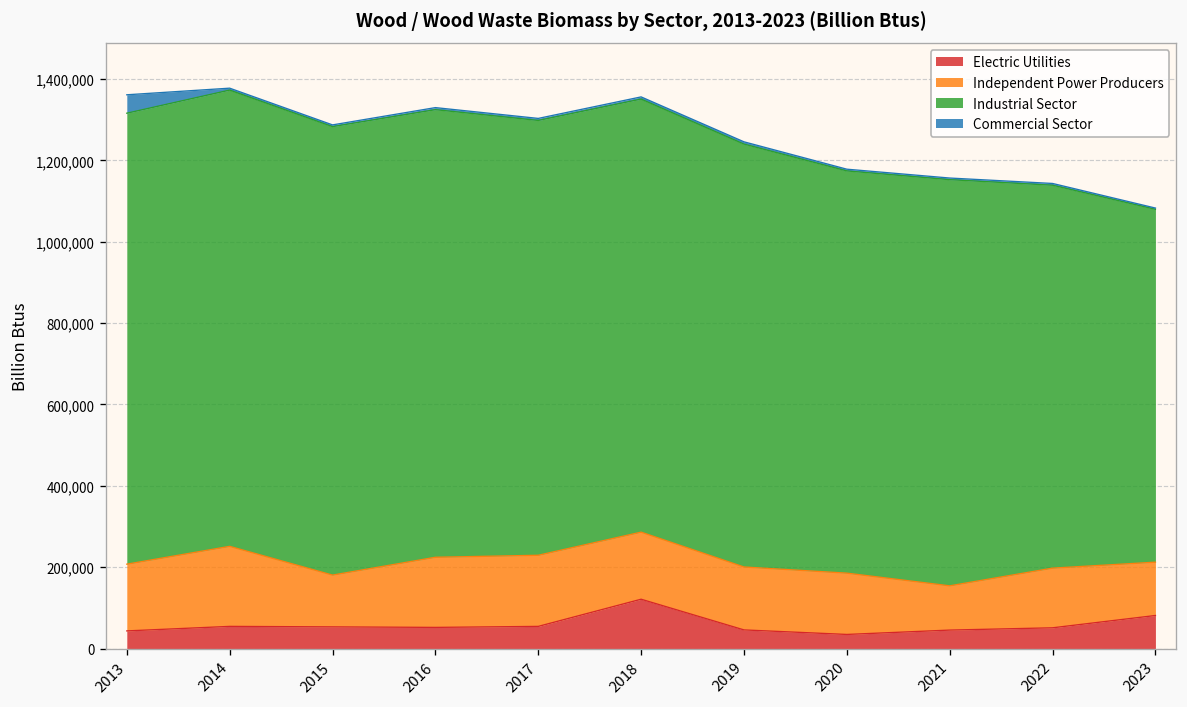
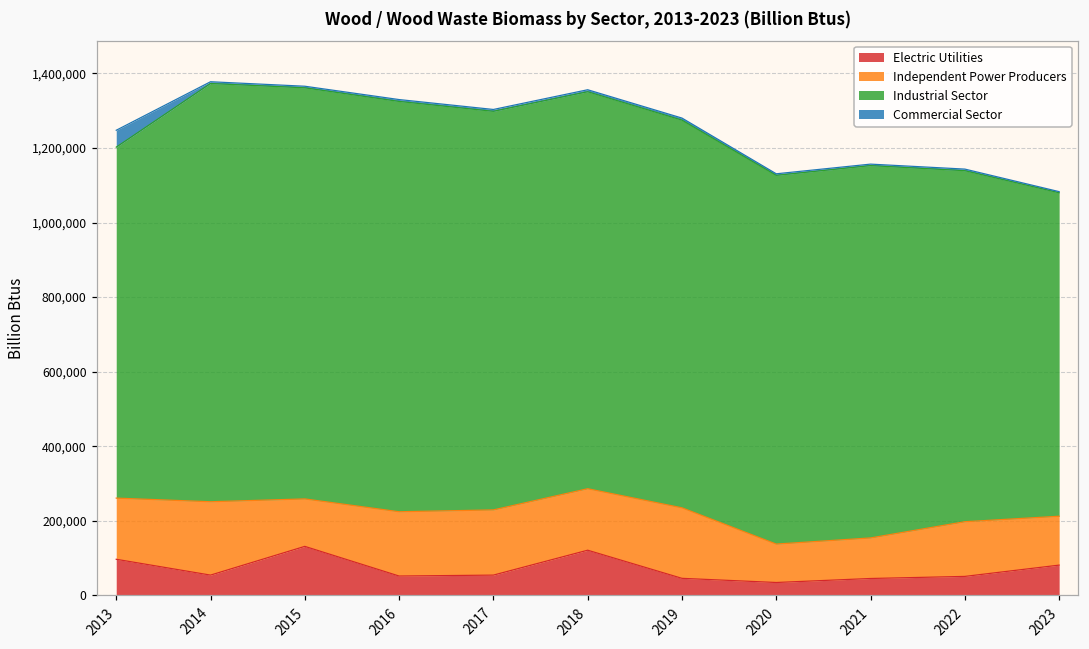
Electric Utilities, 2013: 40,000 -> 100,000
Industrial Sector, 2013: 1,110,000 -> 940,000
Electric Utilities, 2015: 50,000 -> 130,000
Independent Power Producers, 2019: 150,000 -> 190,000
Independent Power Producers, 2020: 150,000 -> 100,000
